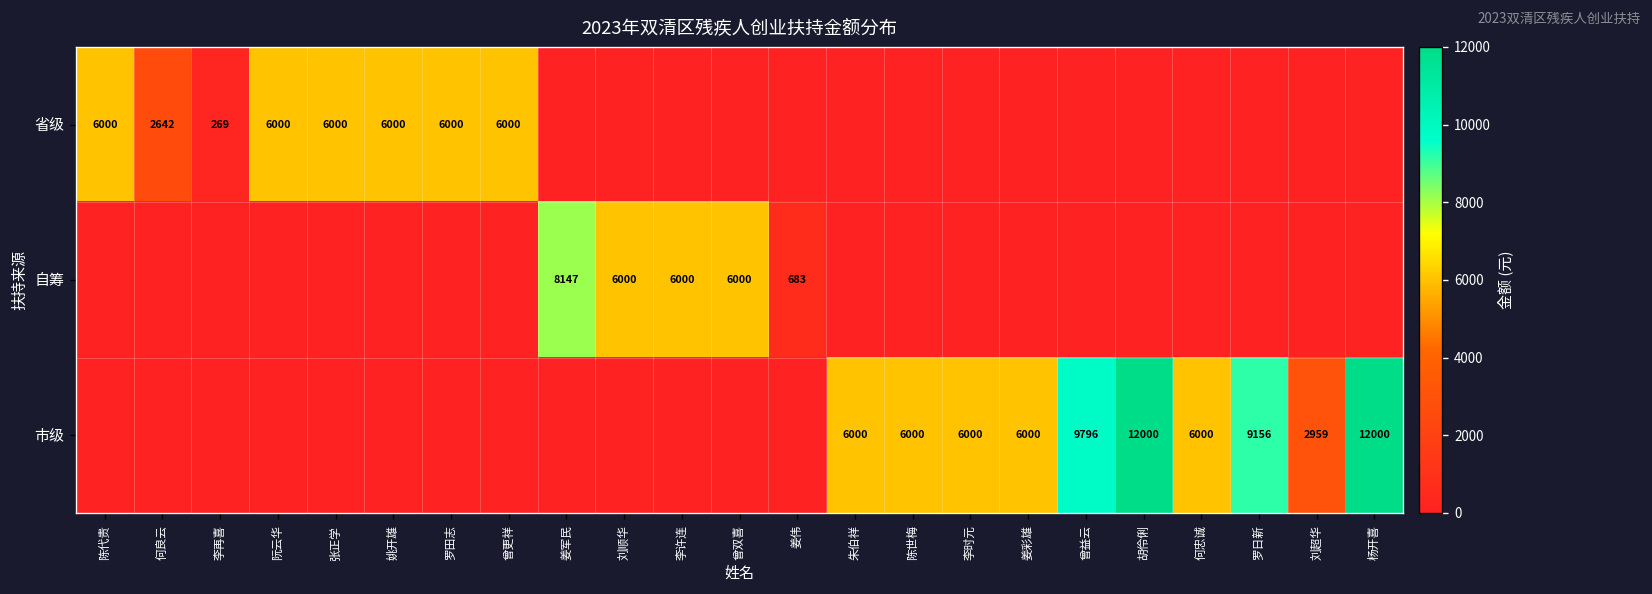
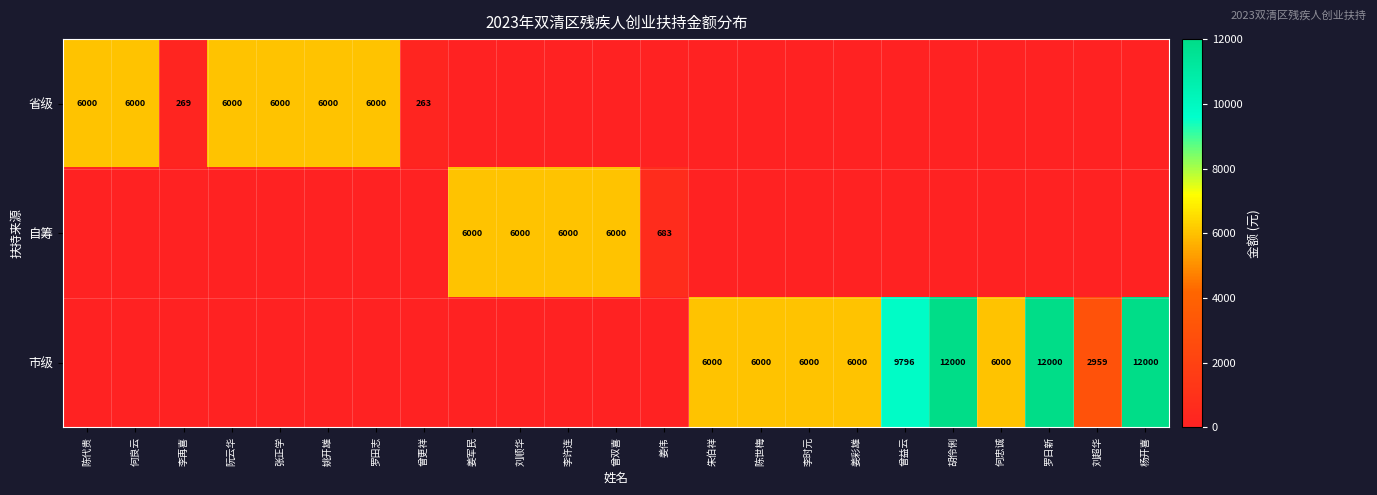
省级, 何良云: 2642 -> 6000
省级, 曾更祥: 6000 -> 263
自筹, 姜军民: 8147 -> 6000
市级, 罗日新: 9156 -> 12000
